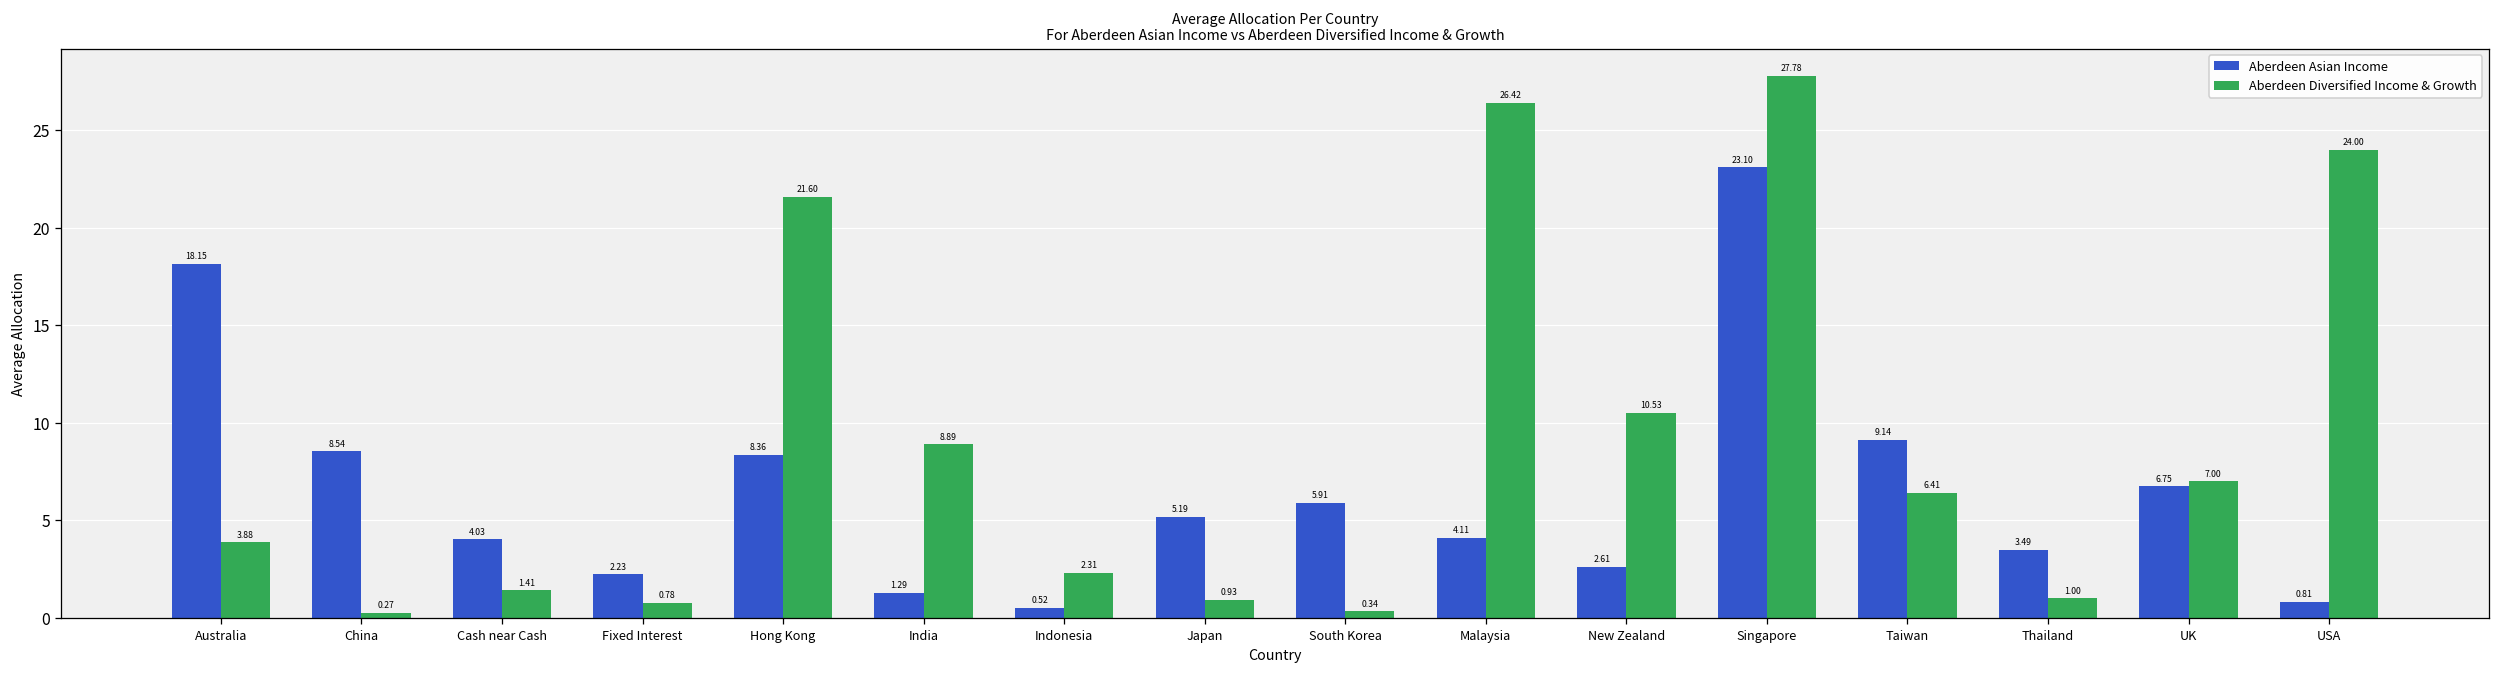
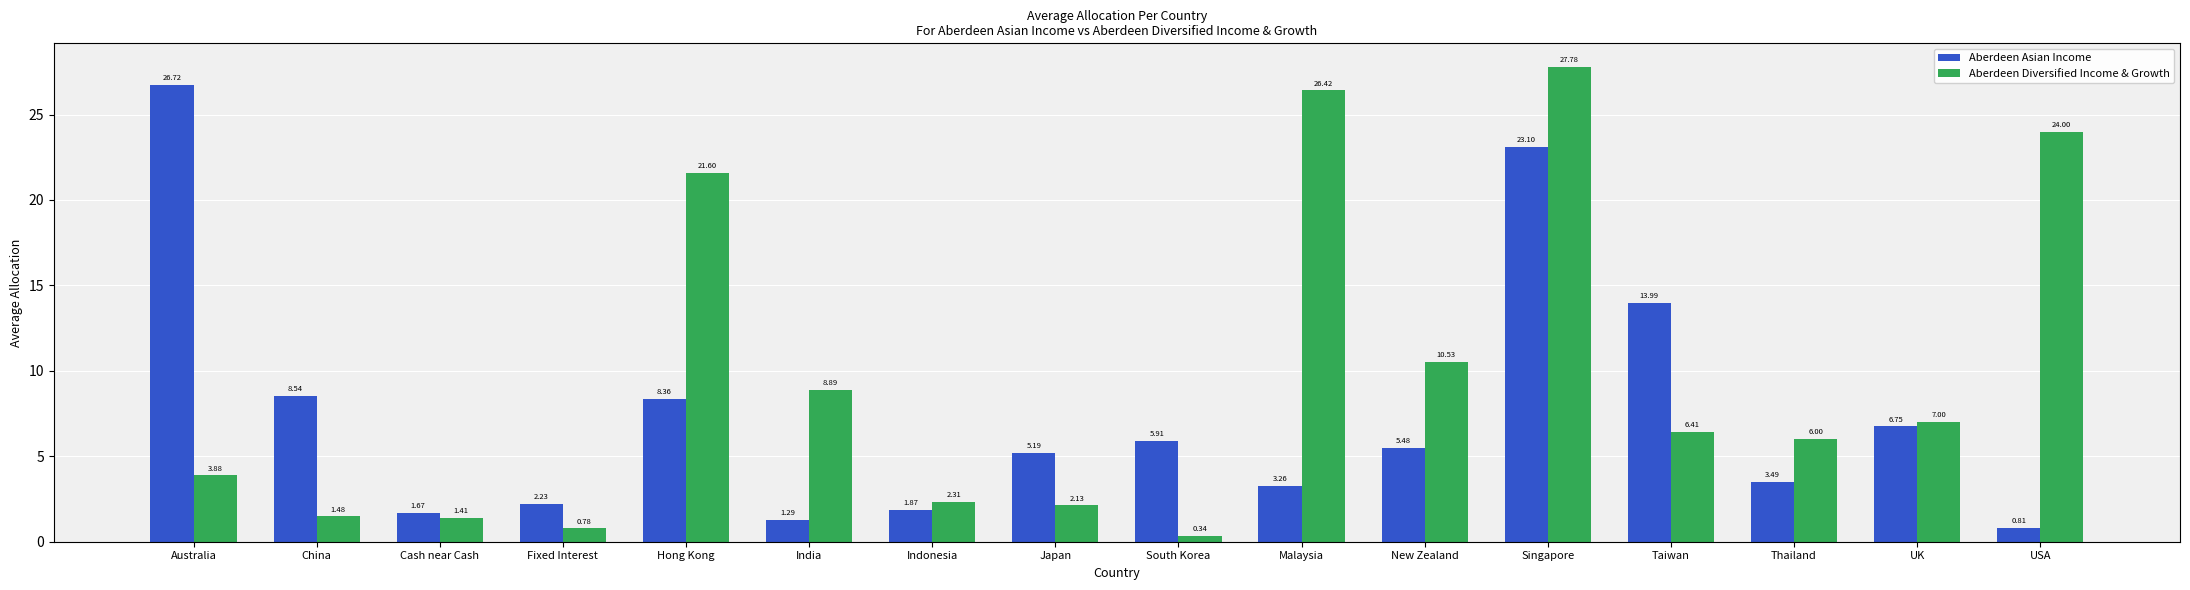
Aberdeen Asian Income, Australia: 18.15 -> 26.72
Aberdeen Diversified Income & Growth, China: 0.27 -> 1.48
Aberdeen Asian Income, Cash near Cash: 4.03 -> 1.67
Aberdeen Asian Income, Indonesia: 0.52 -> 1.87
Aberdeen Diversified Income & Growth, Japan: 0.93 -> 2.13
Aberdeen Asian Income, Malaysia: 4.11 -> 3.26
Aberdeen Asian Income, New Zealand: 2.61 -> 5.48
Aberdeen Asian Income, Taiwan: 9.14 -> 13.99
Aberdeen Diversified Income & Growth, Thailand: 1.00 -> 6.00
